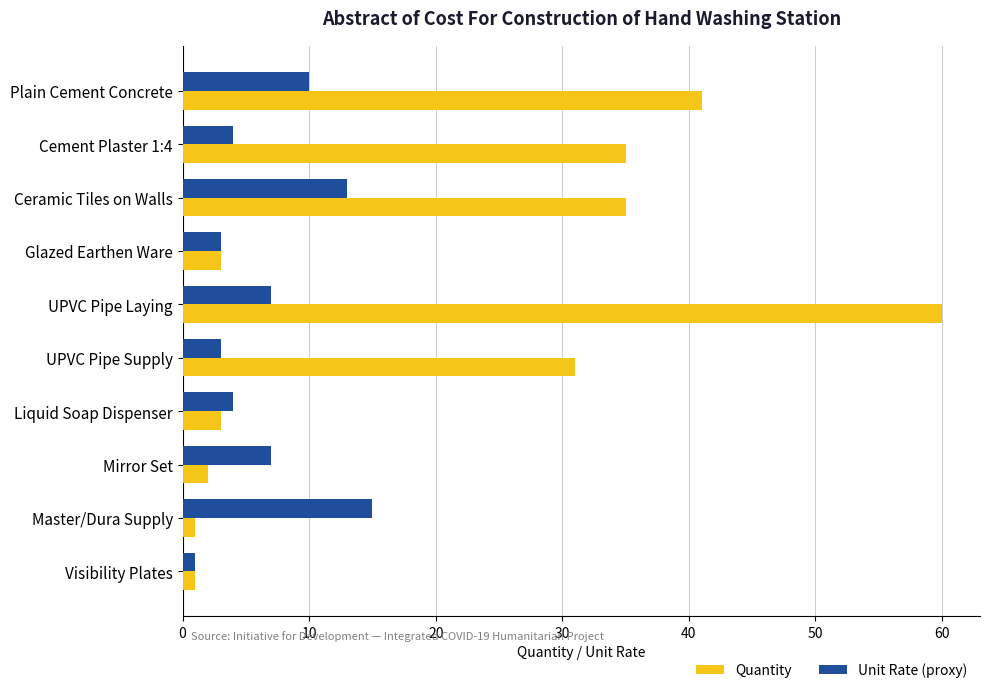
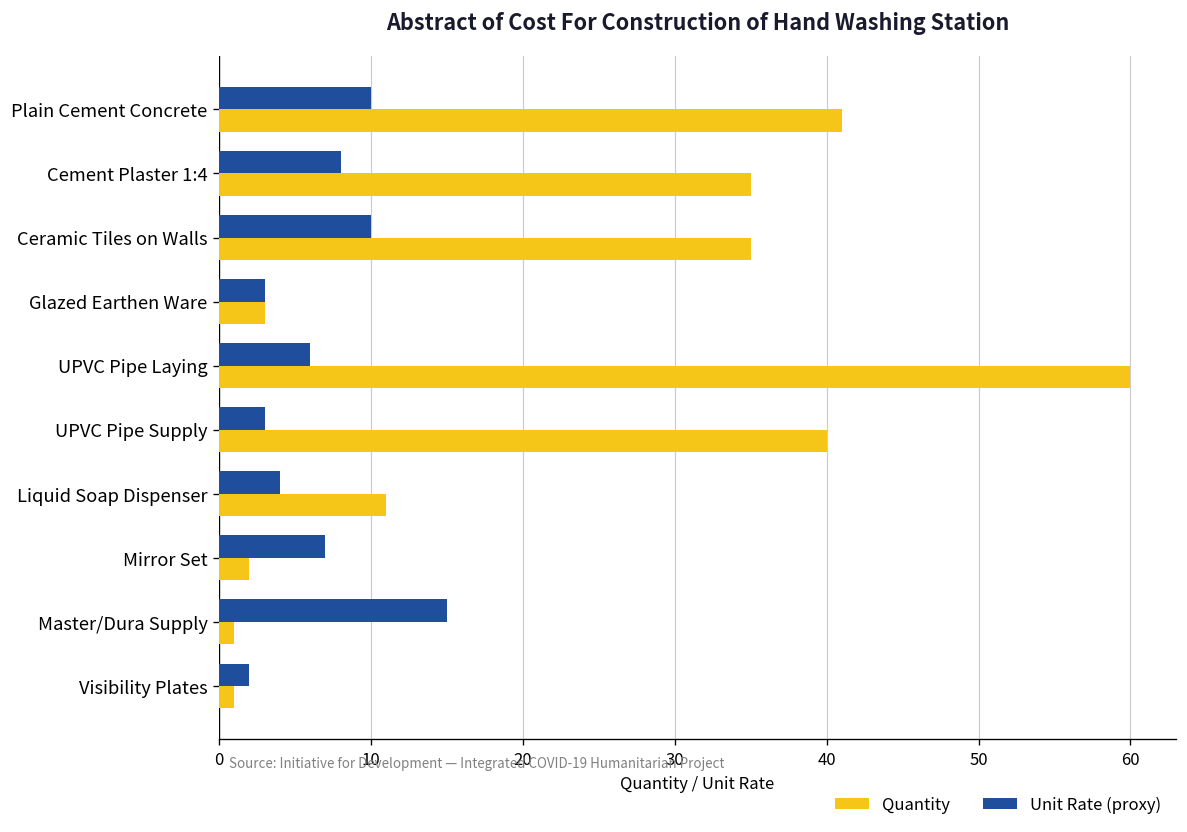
Unit Rate (proxy), Cement Plaster 1:4: 4 -> 8
Unit Rate (proxy), Ceramic Tiles on Walls: 13 -> 10
Unit Rate (proxy), UPVC Pipe Laying: 7 -> 6
Quantity, UPVC Pipe Supply: 31 -> 40
Quantity, Liquid Soap Dispenser: 3 -> 11
Unit Rate (proxy), Visibility Plates: 1 -> 2
